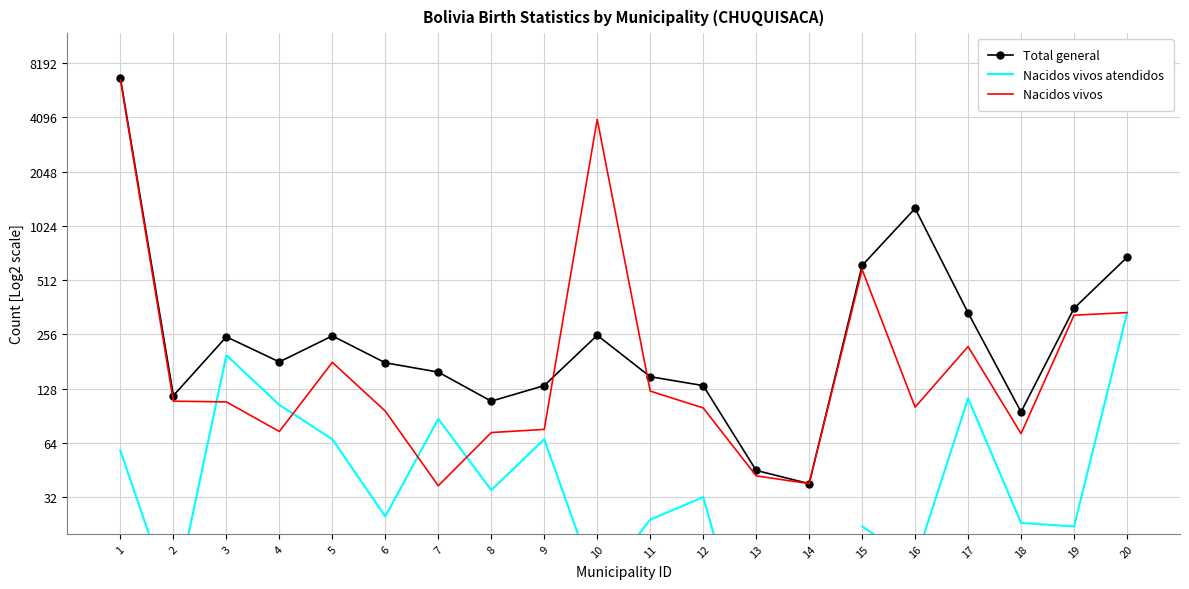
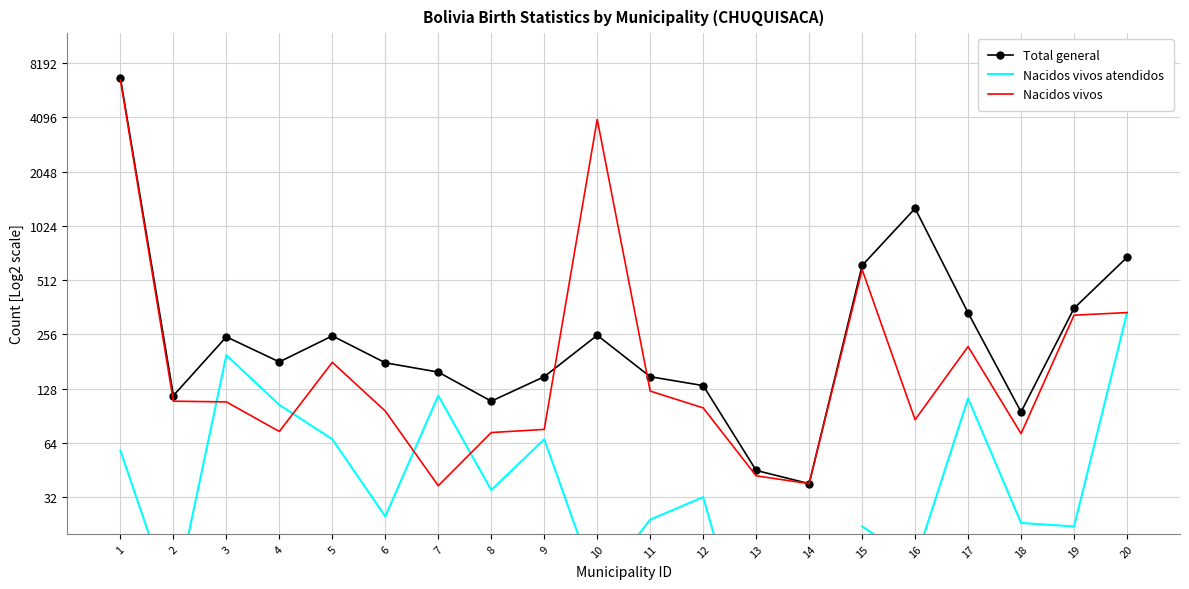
Nacidos vivos atendidos, 7: 90 -> 120
Total general, 9: 130 -> 150
Nacidos vivos, 16: 100 -> 90
